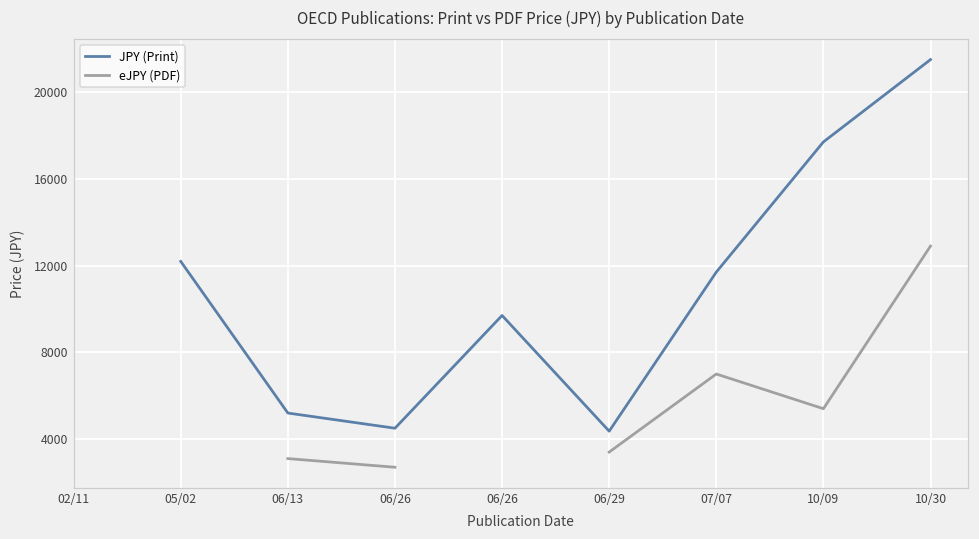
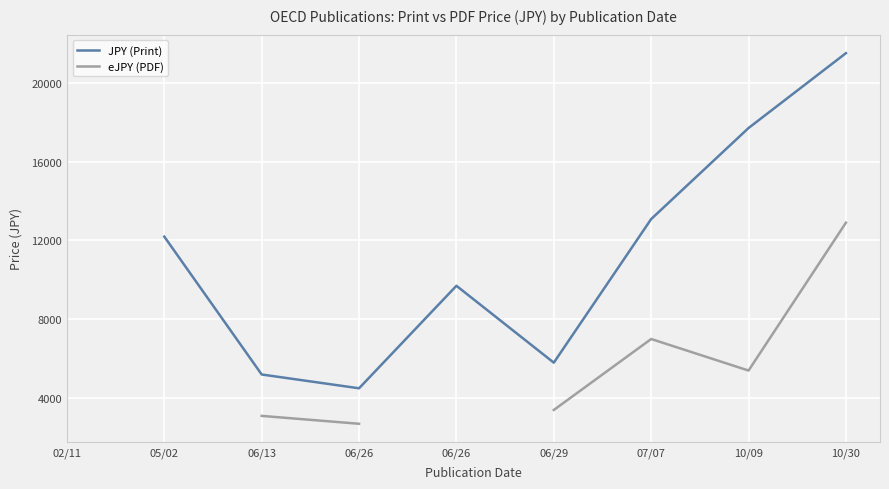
JPY (Print), 06/29: 4400 -> 5800
JPY (Print), 07/07: 11700 -> 13100
